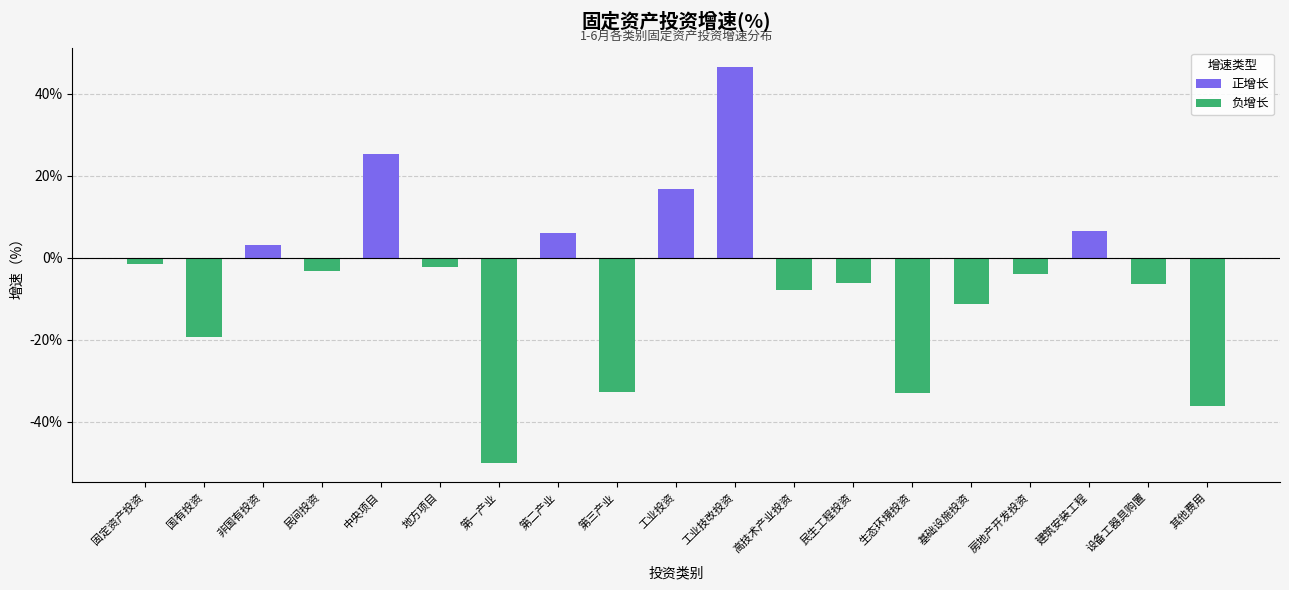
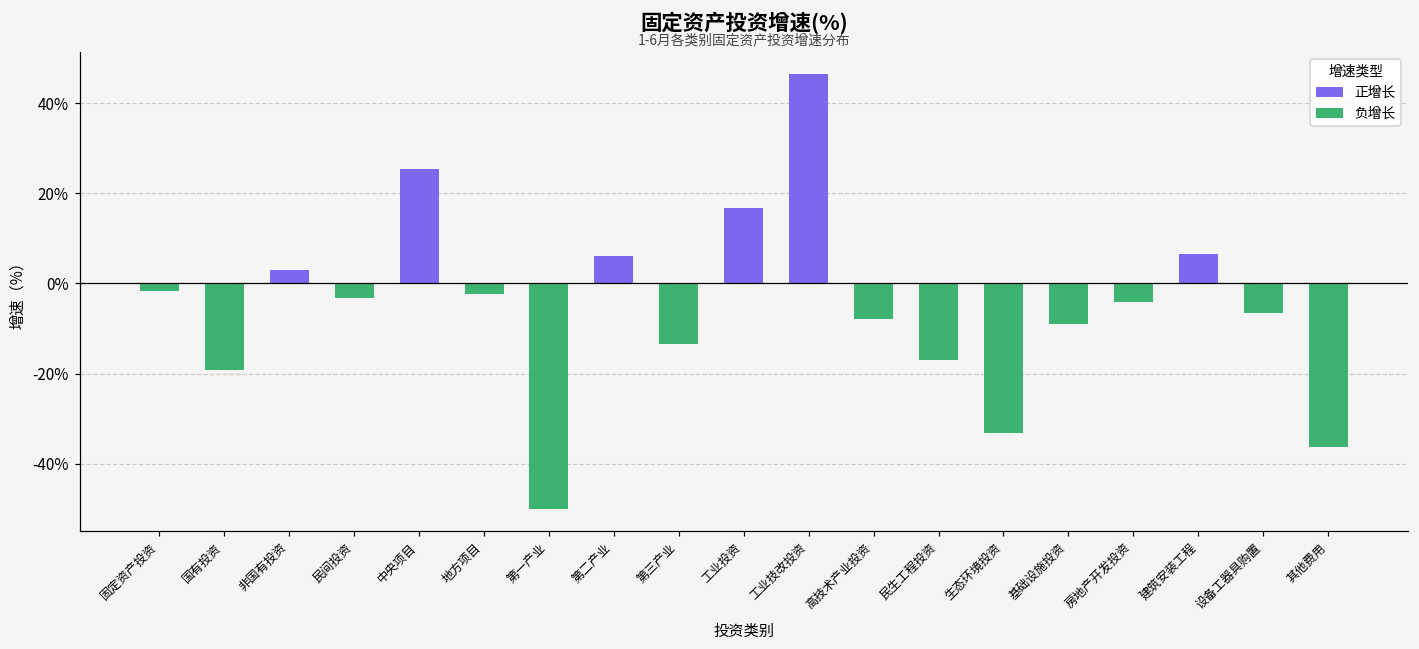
负增长, 第三产业: -33% -> -13%
负增长, 民生工程投资: -6% -> -17%
负增长, 基础设施投资: -11% -> -9%
